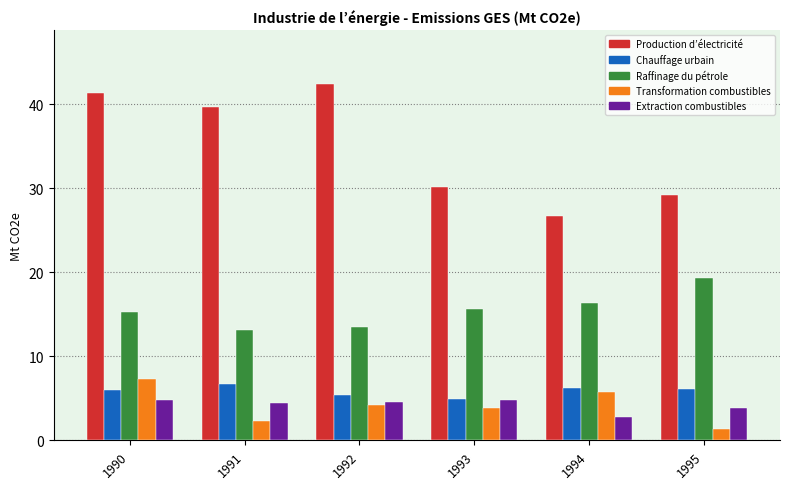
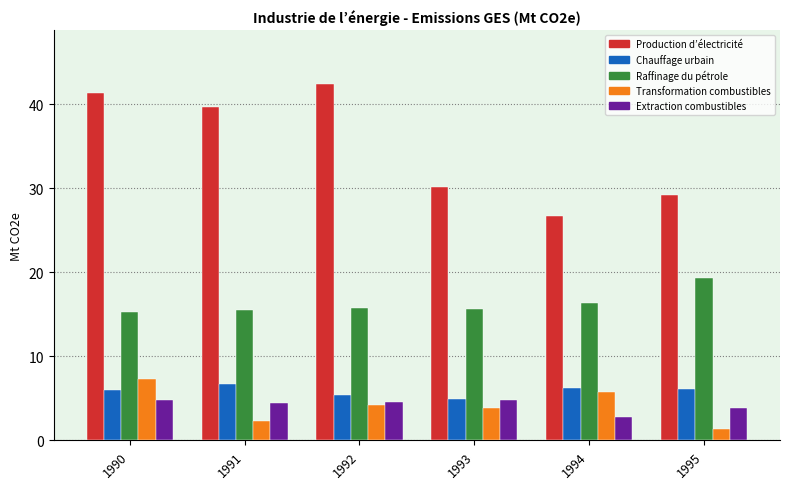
Raffinage du pétrole, 1991: 13 -> 16
Raffinage du pétrole, 1992: 14 -> 16
